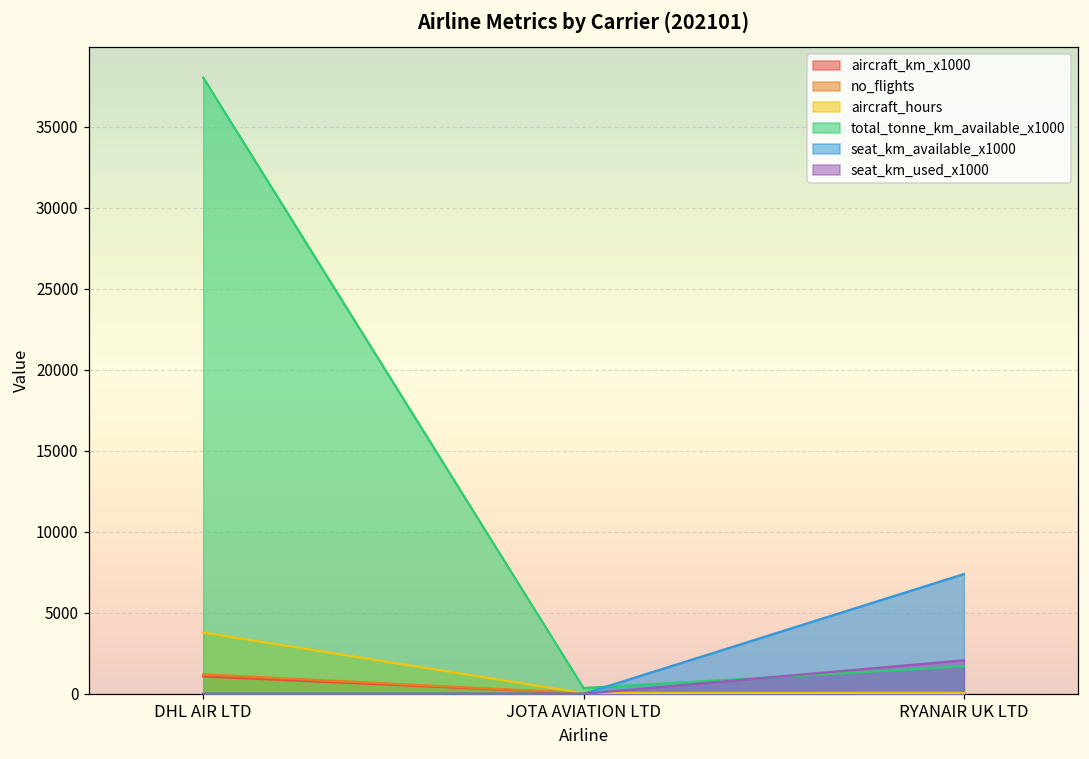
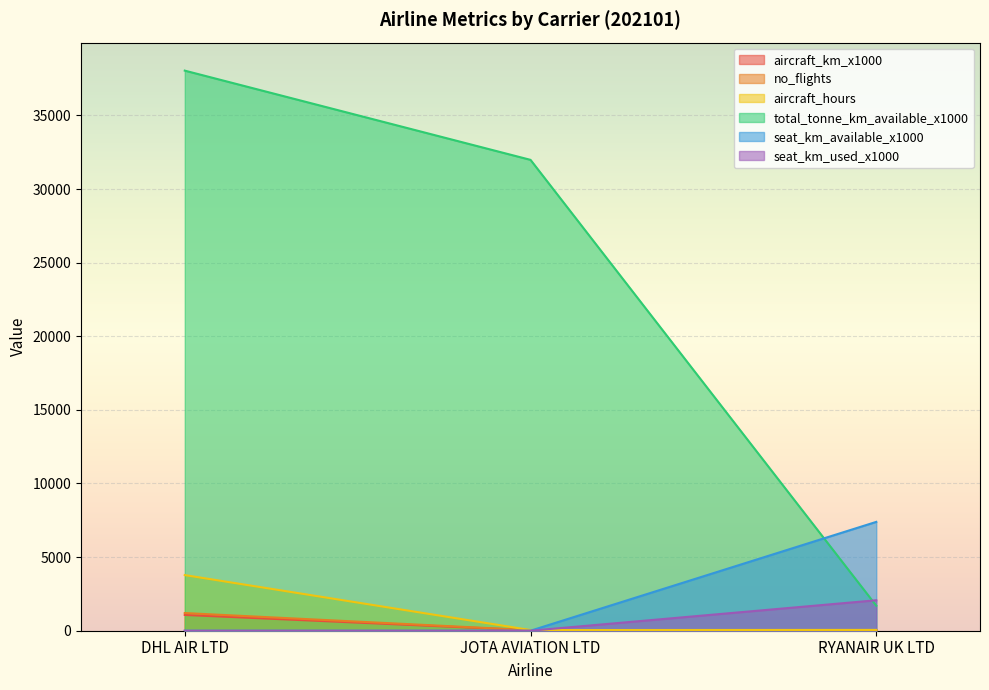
total_tonne_km_available_x1000, JOTA AVIATION LTD: 400 -> 32000
